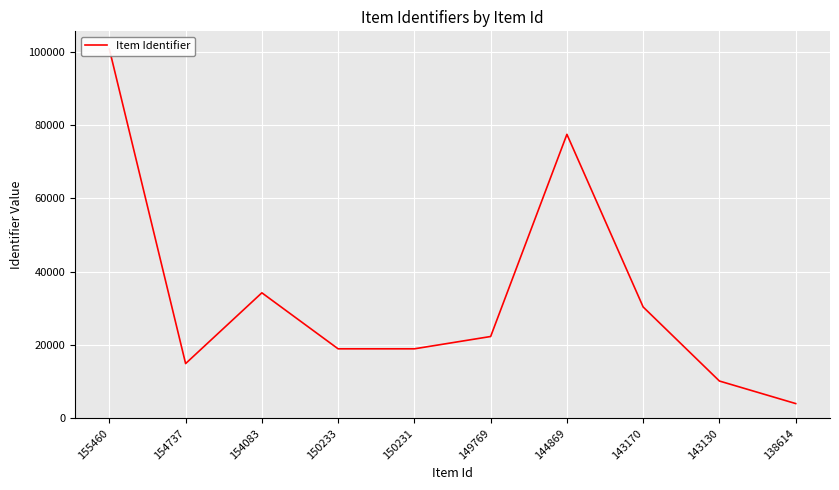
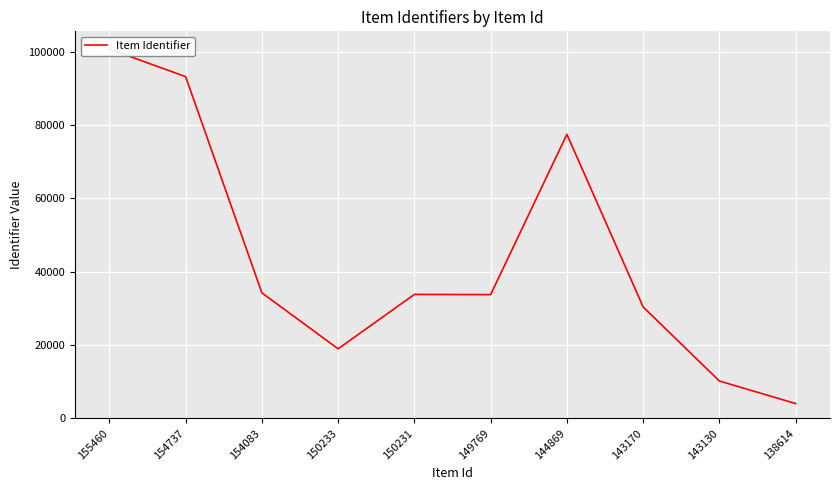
154737: 15000 -> 93000
150231: 19000 -> 34000
149769: 22000 -> 34000
